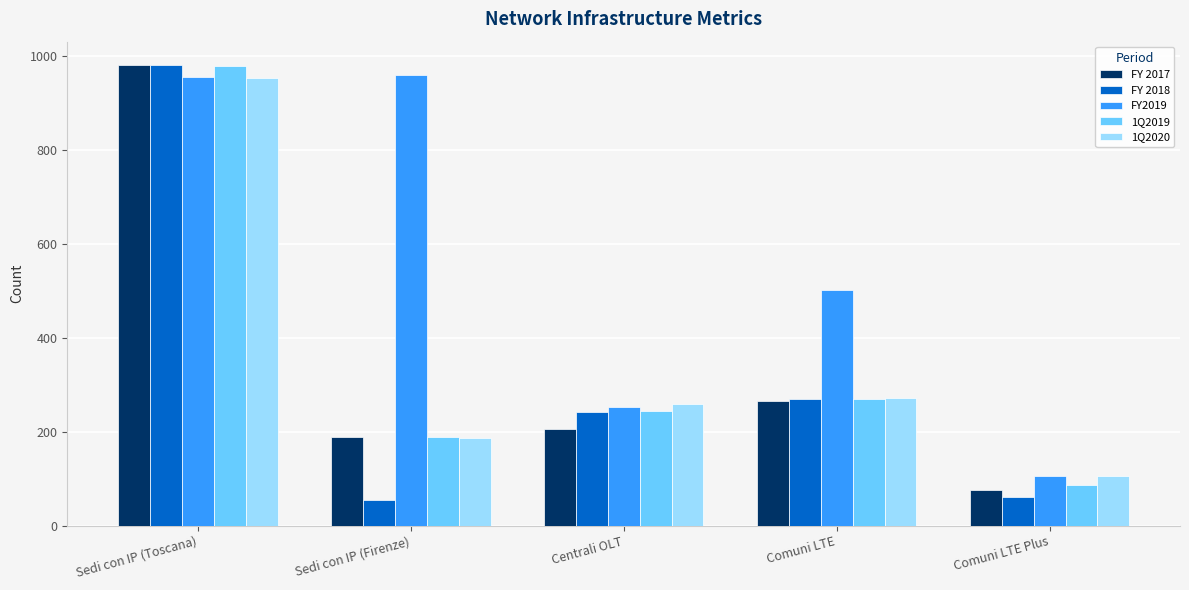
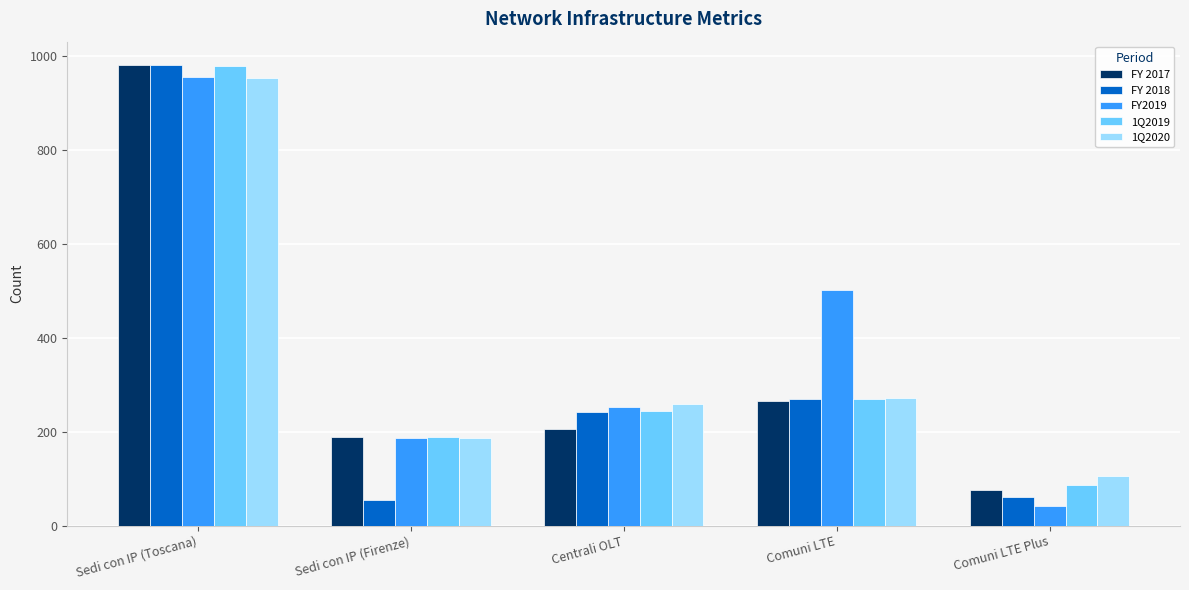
FY2019, Sedi con IP (Firenze): 960 -> 190
FY2019, Comuni LTE Plus: 110 -> 40
